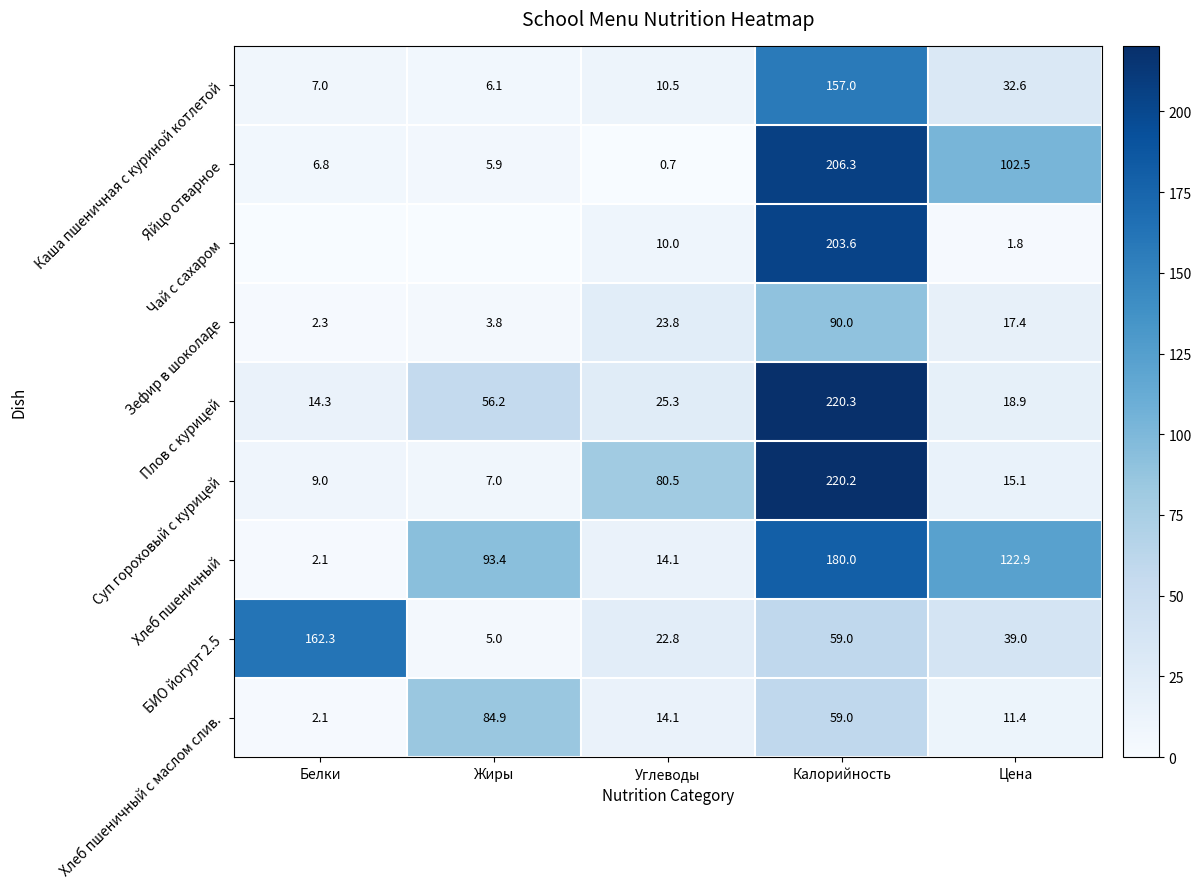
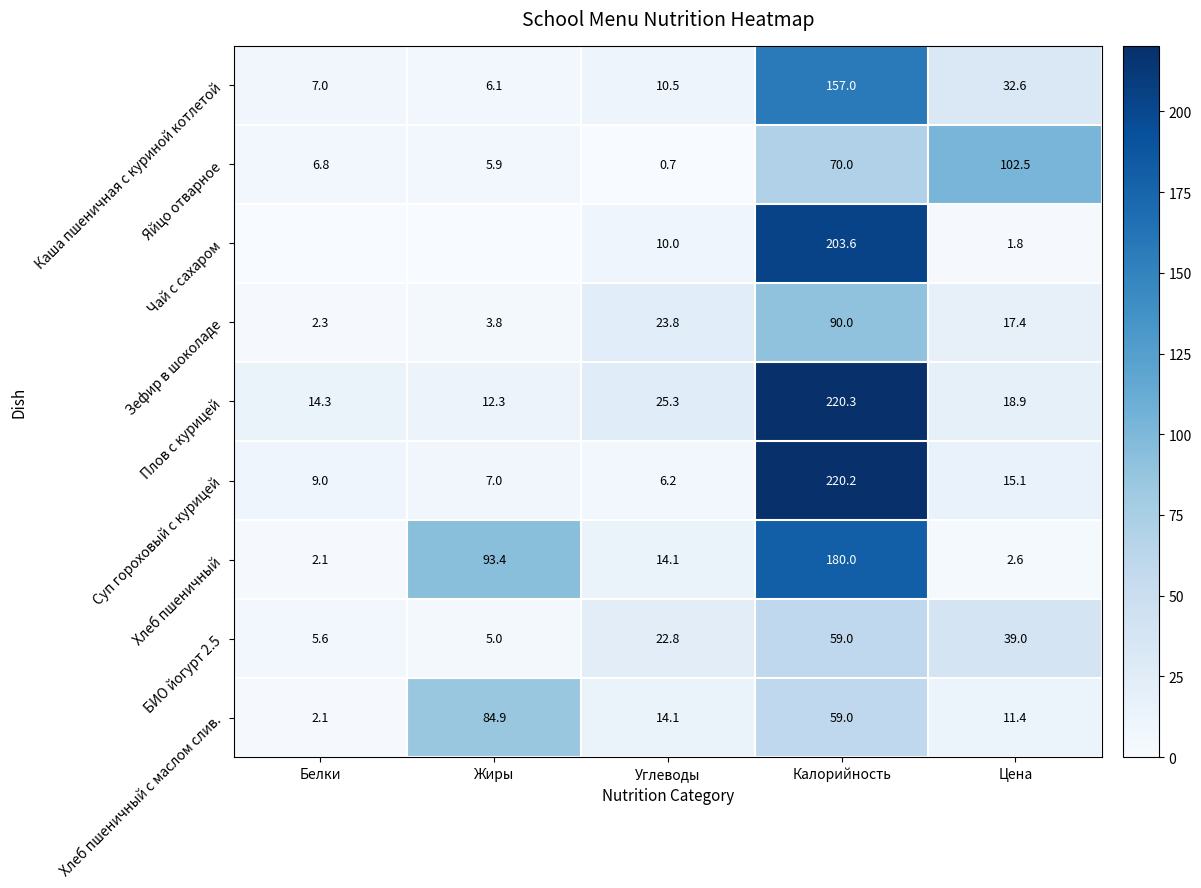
Яйцо отварное, Калорийность: 206.3 -> 70.0
Плов с курицей, Жиры: 56.2 -> 12.3
Суп гороховый с курицей, Углеводы: 80.5 -> 6.2
Хлеб пшеничный, Цена: 122.9 -> 2.6
БИО йогурт 2.5, Белки: 162.3 -> 5.6
